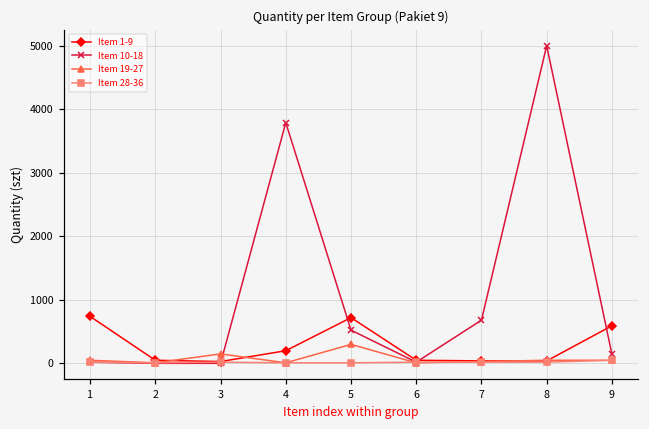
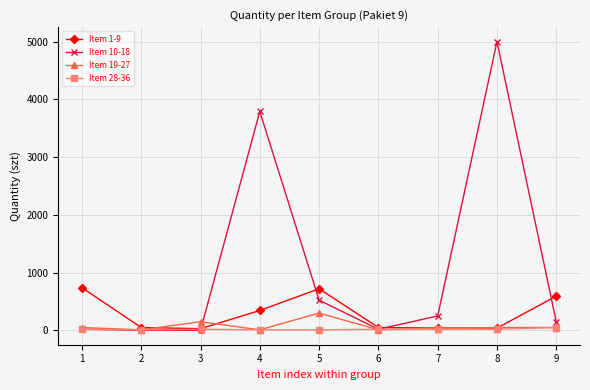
Item 1-9, 4: 200 -> 300
Item 10-18, 7: 700 -> 300
